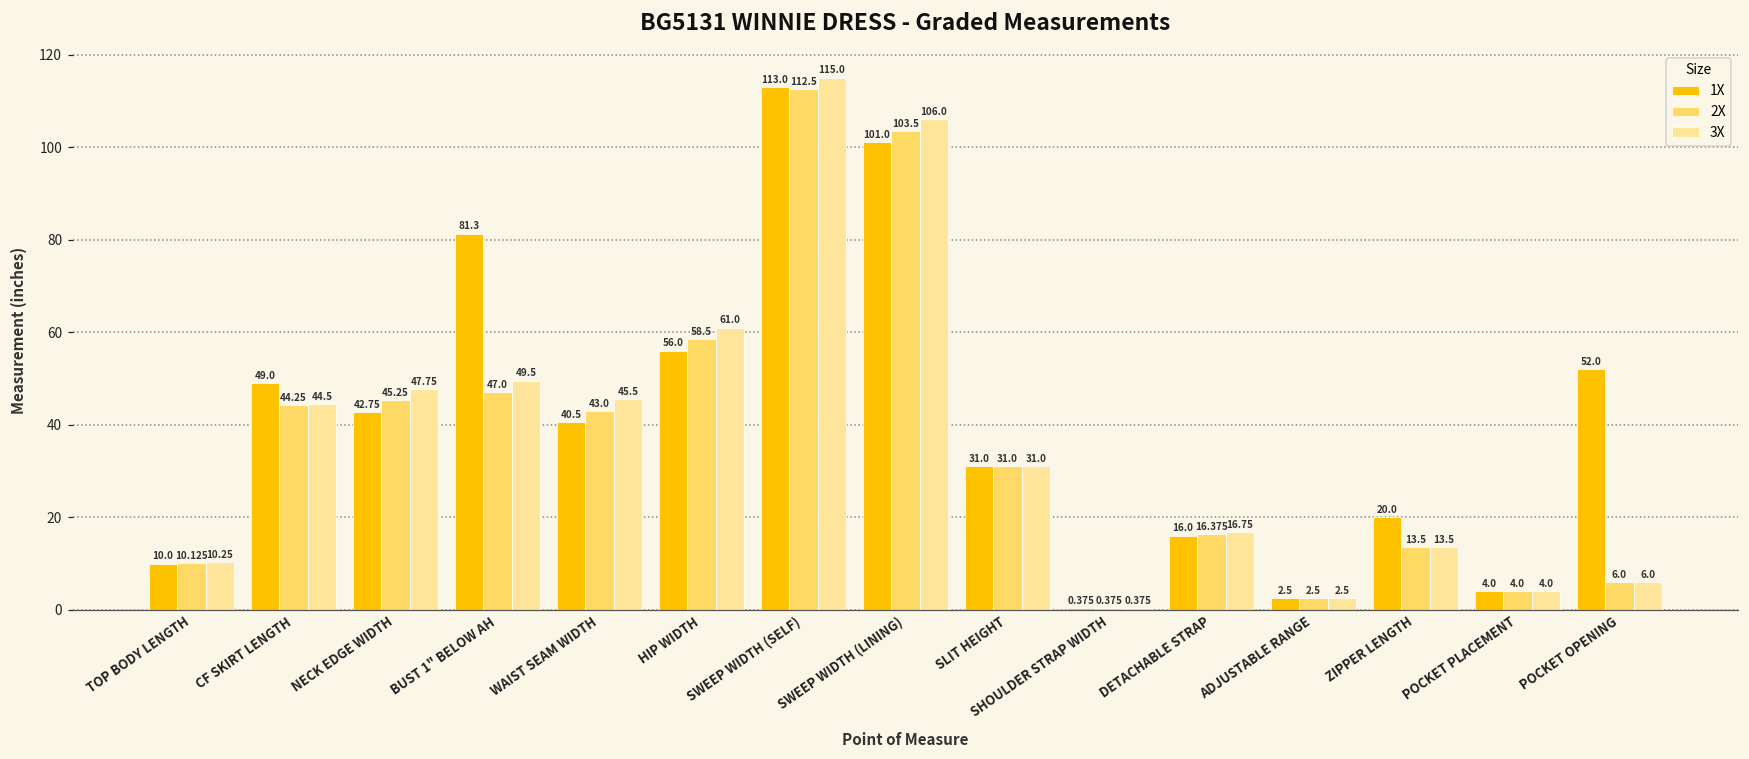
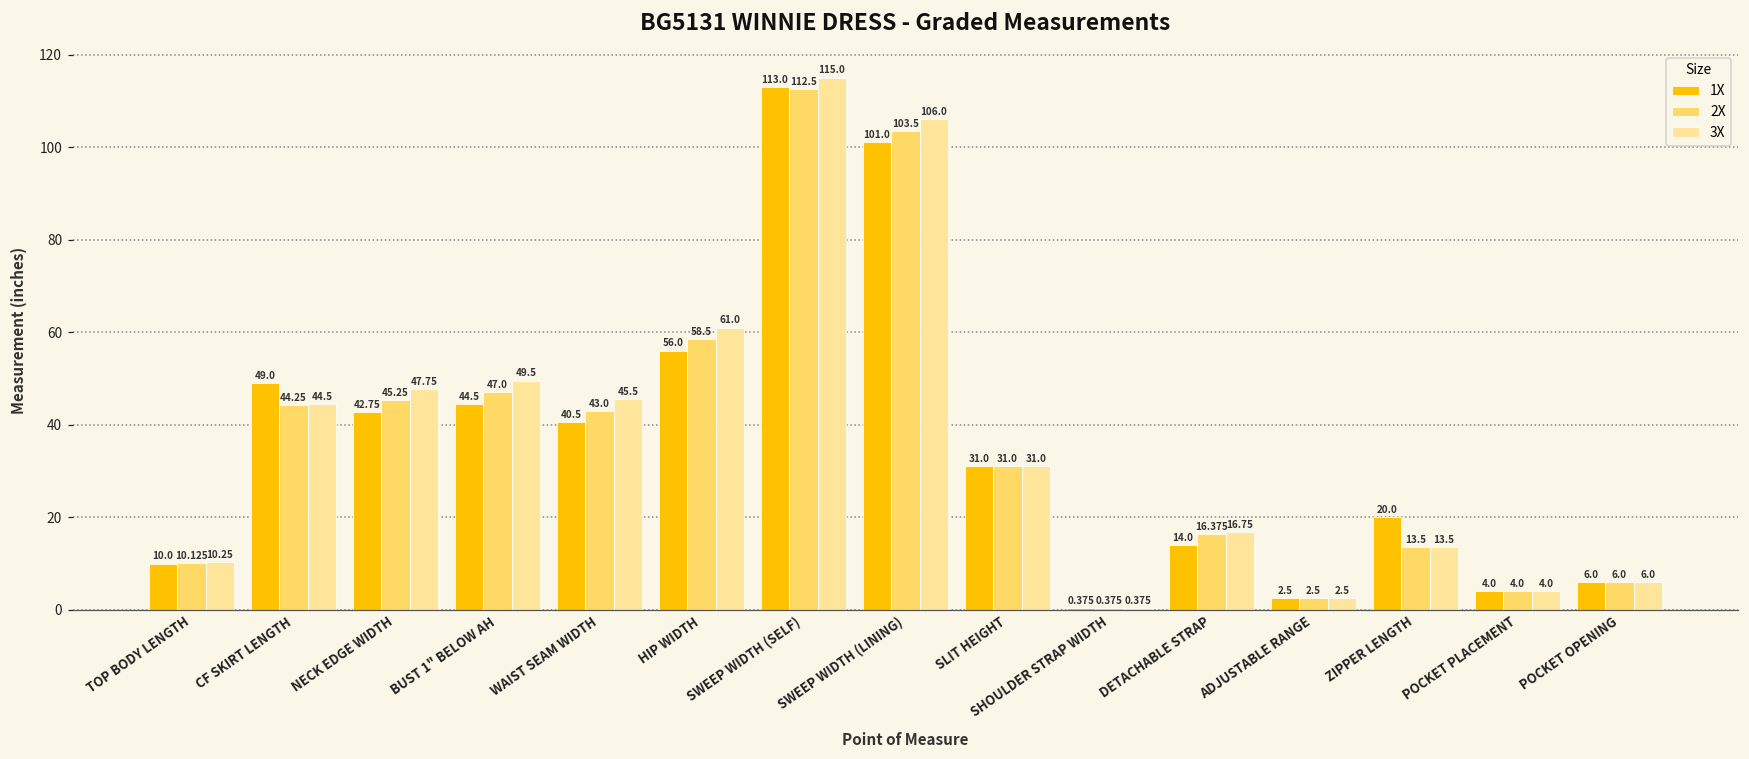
1X, BUST 1" BELOW AH: 81.3 -> 44.5
1X, DETACHABLE STRAP: 16.0 -> 14.0
1X, POCKET OPENING: 52.0 -> 6.0
